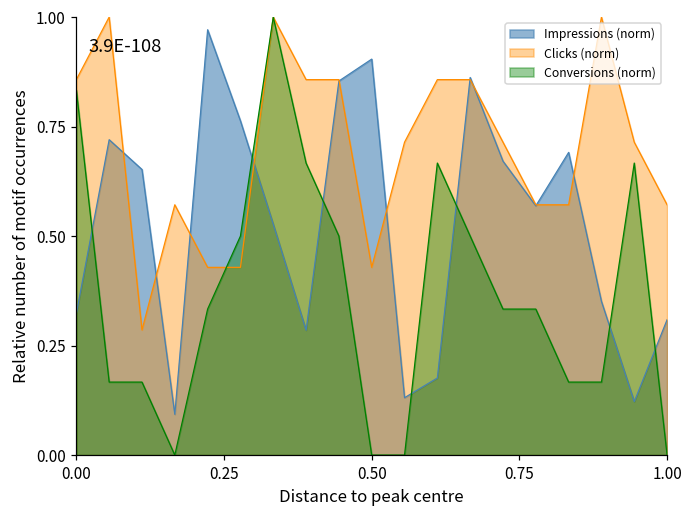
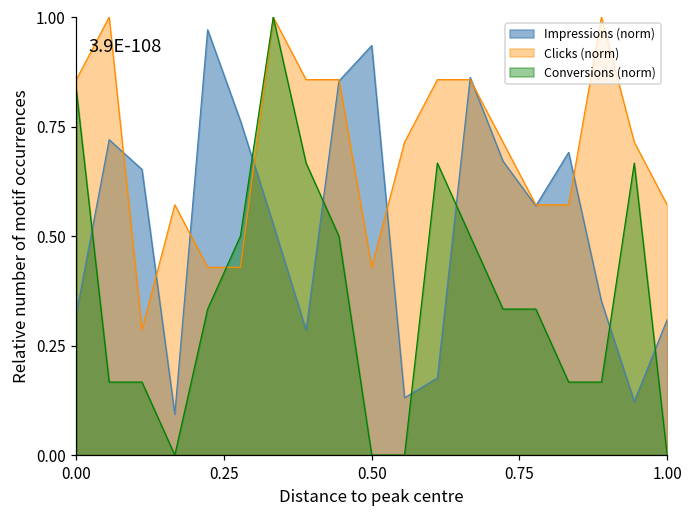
Impressions (norm), 0.50: 0.90 -> 0.94
